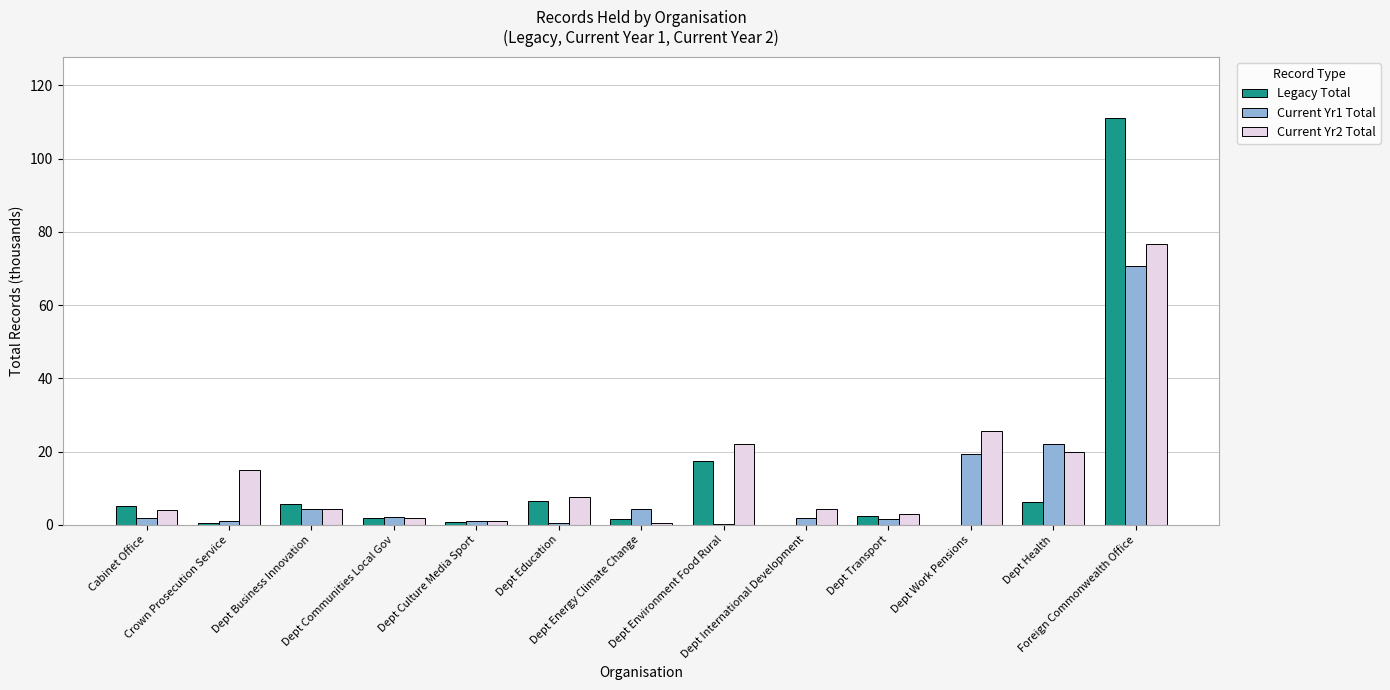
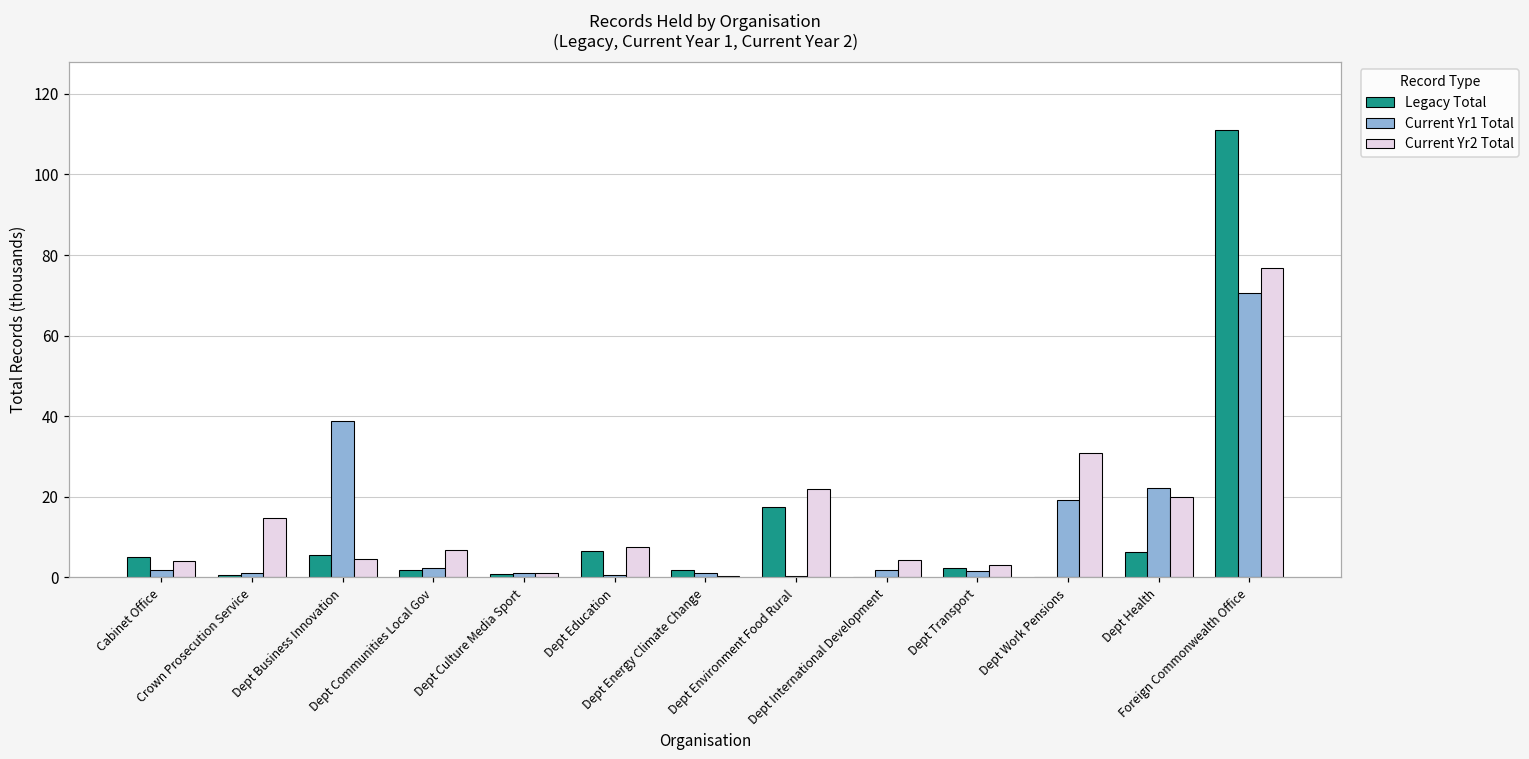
Current Yr1 Total, Dept Business Innovation: 4 -> 39
Current Yr2 Total, Dept Communities Local Gov: 2 -> 7
Current Yr1 Total, Dept Energy Climate Change: 4 -> 1
Current Yr2 Total, Dept Work Pensions: 26 -> 31
